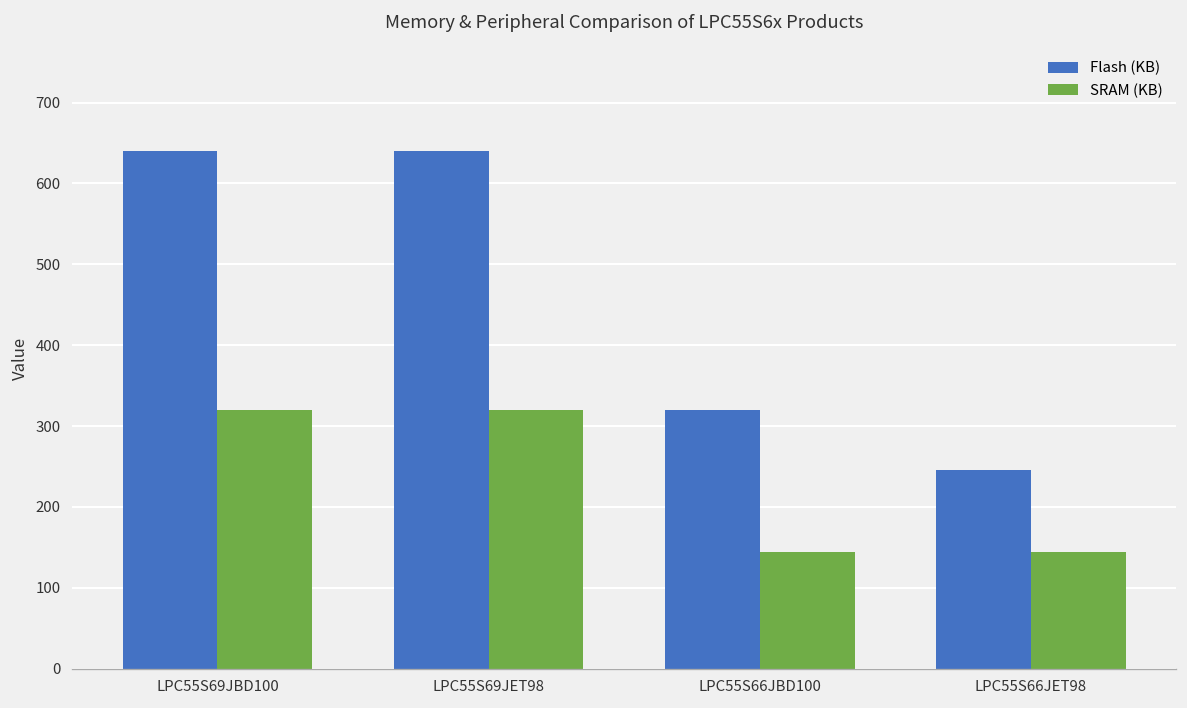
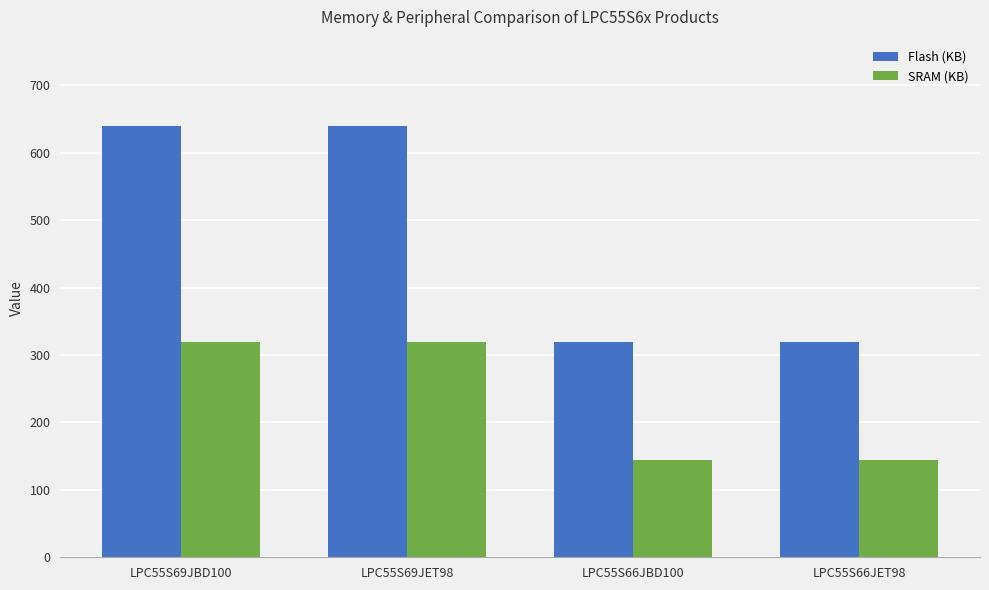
Flash (KB), LPC55S66JET98: 250 -> 320
